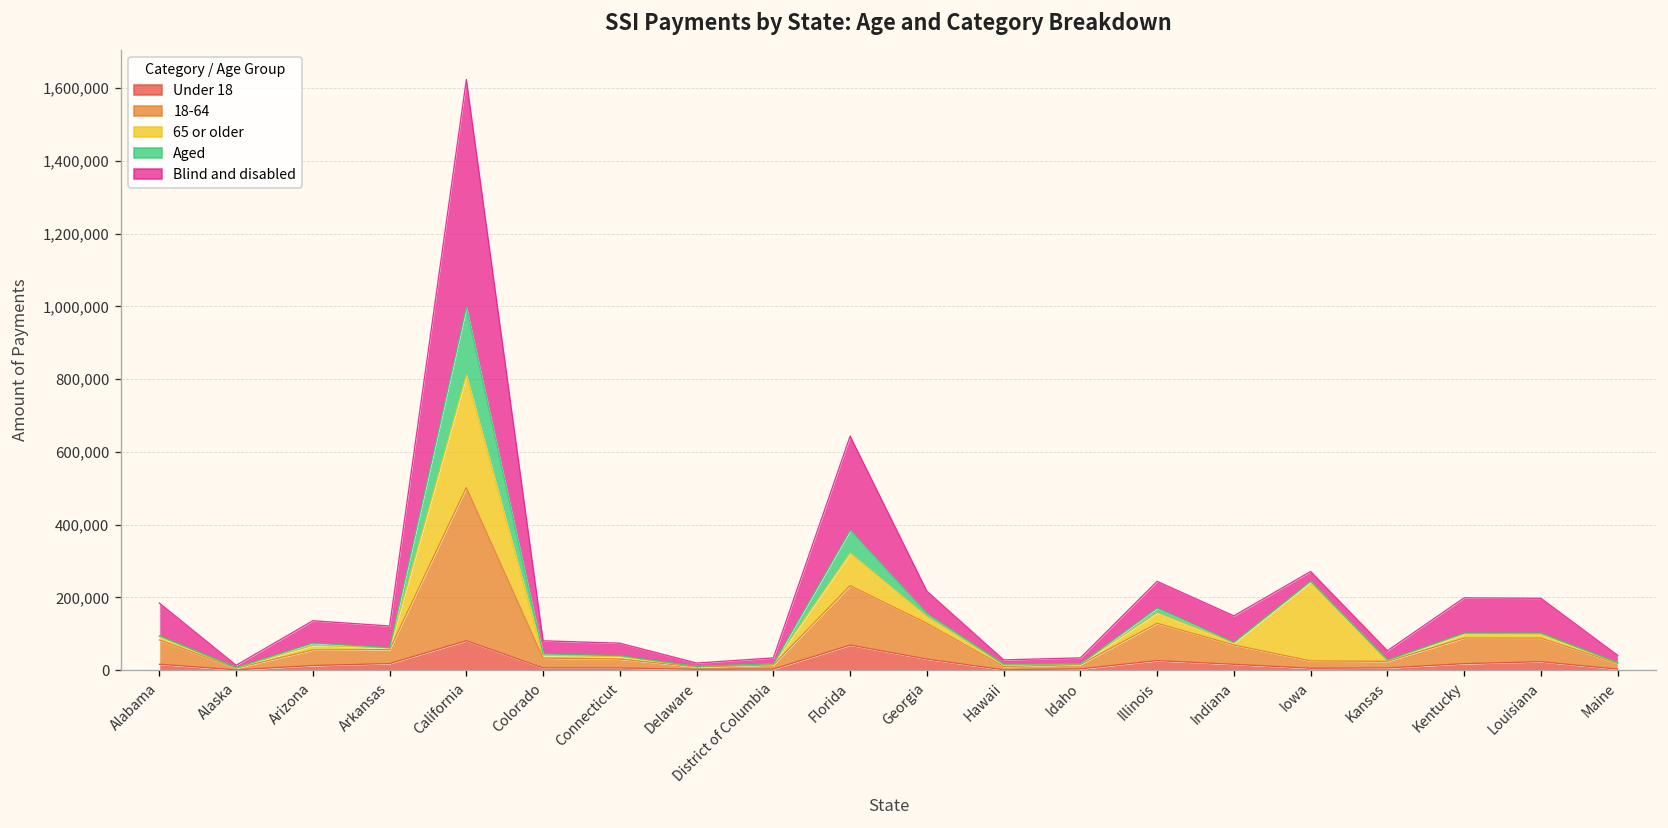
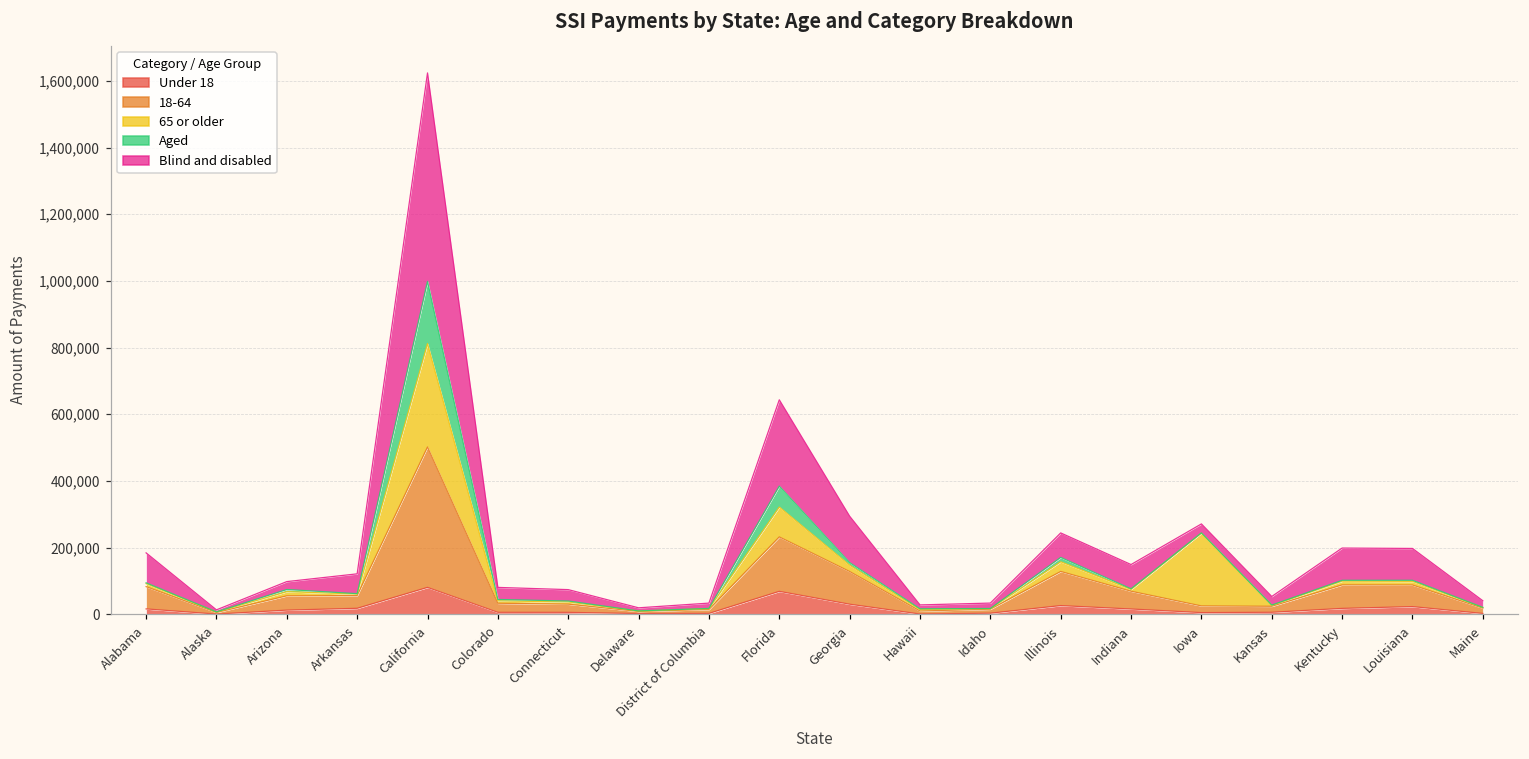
Blind and disabled, Arizona: 60,000 -> 20,000
Blind and disabled, Georgia: 60,000 -> 140,000
